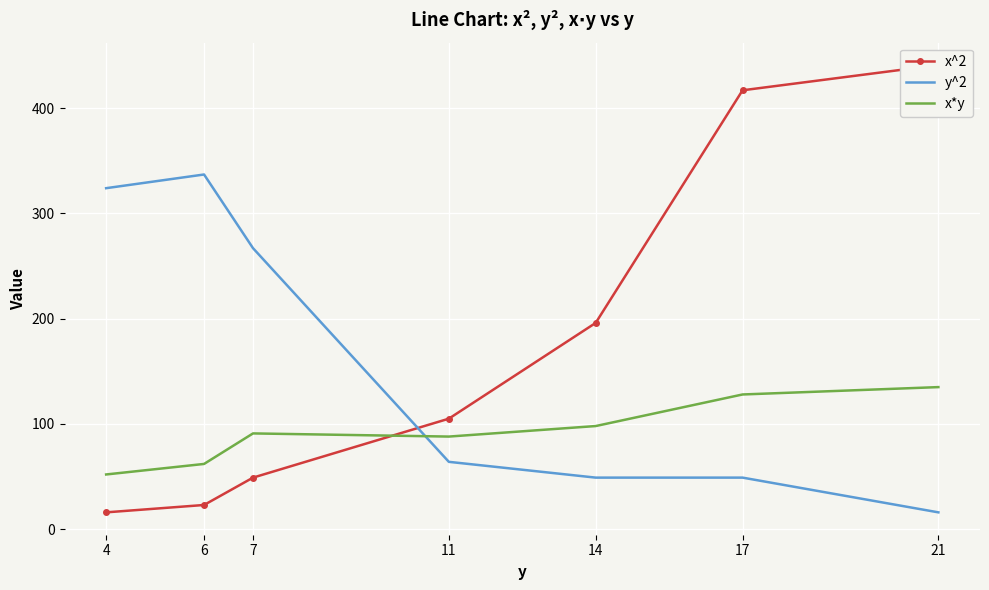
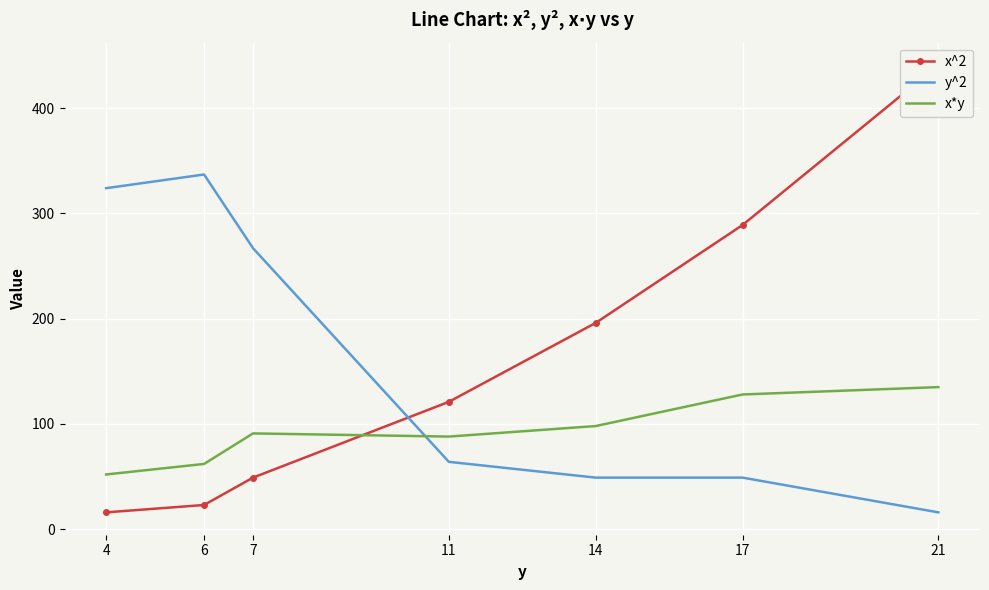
x^2, 11: 105 -> 121
x^2, 17: 417 -> 289
